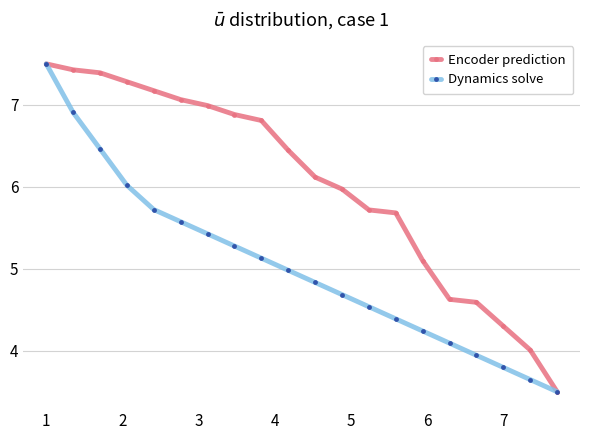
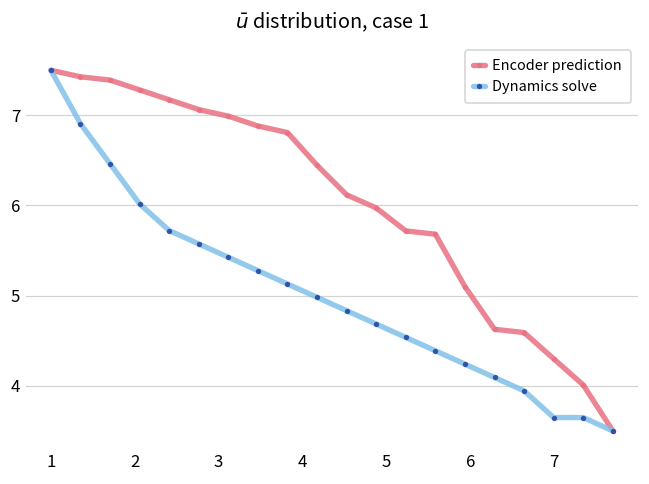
Dynamics solve, 7: 3.8 -> 3.6
